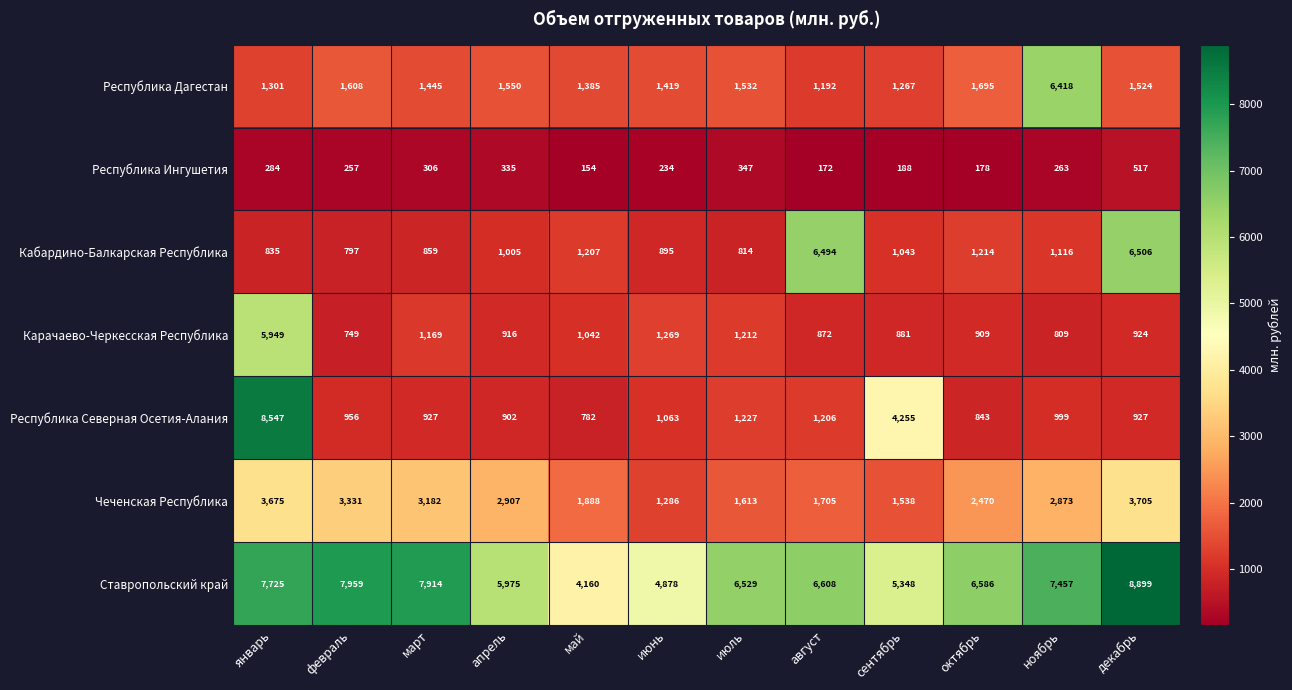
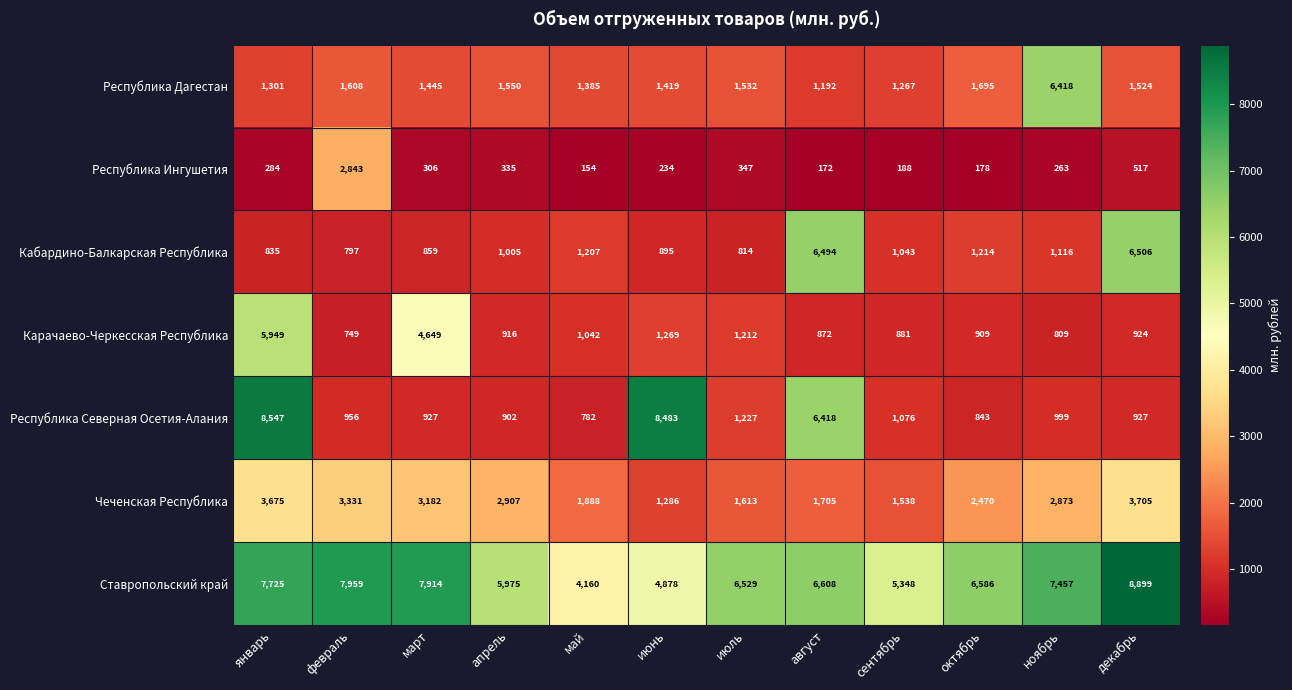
Республика Ингушетия, февраль: 257 -> 2,843
Карачаево-Черкесская Республика, март: 1,169 -> 4,649
Республика Северная Осетия-Алания, июнь: 1,063 -> 8,483
Республика Северная Осетия-Алания, август: 1,206 -> 6,418
Республика Северная Осетия-Алания, сентябрь: 4,255 -> 1,076
